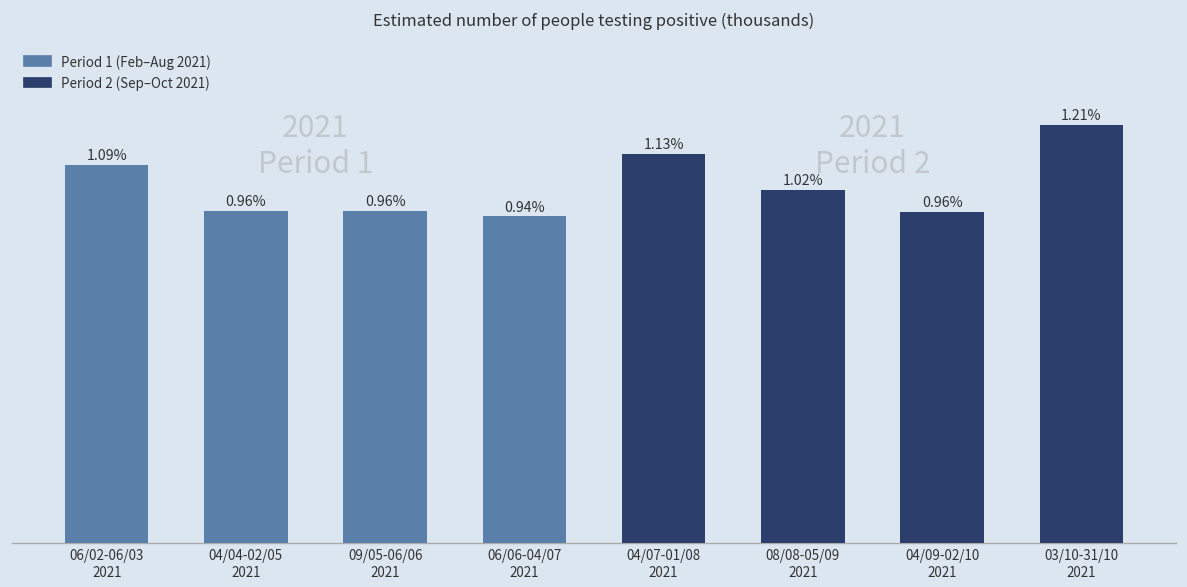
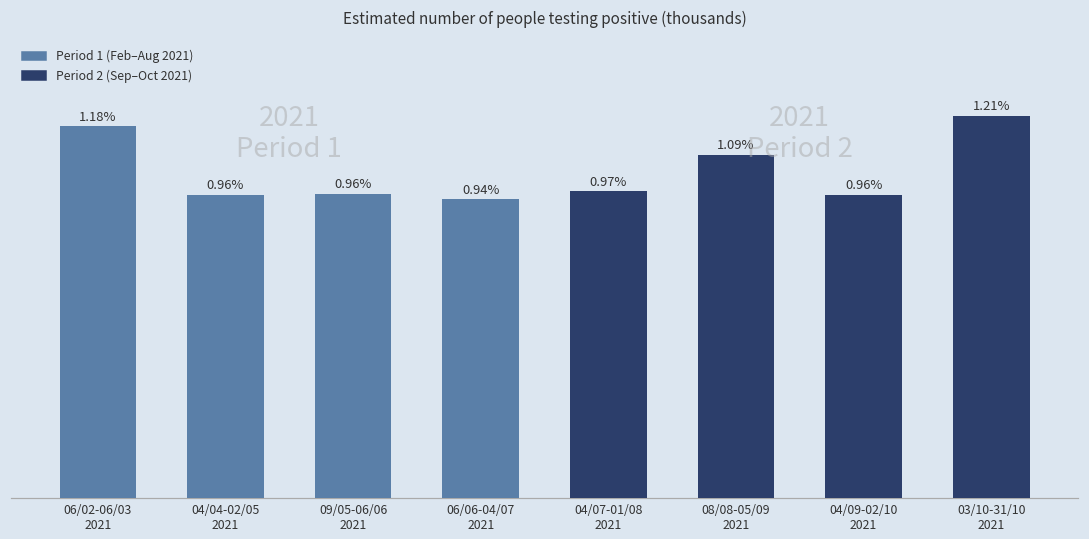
06/02-06/03 2021: 1.09% -> 1.18%
04/07-01/08 2021: 1.13% -> 0.97%
08/08-05/09 2021: 1.02% -> 1.09%
